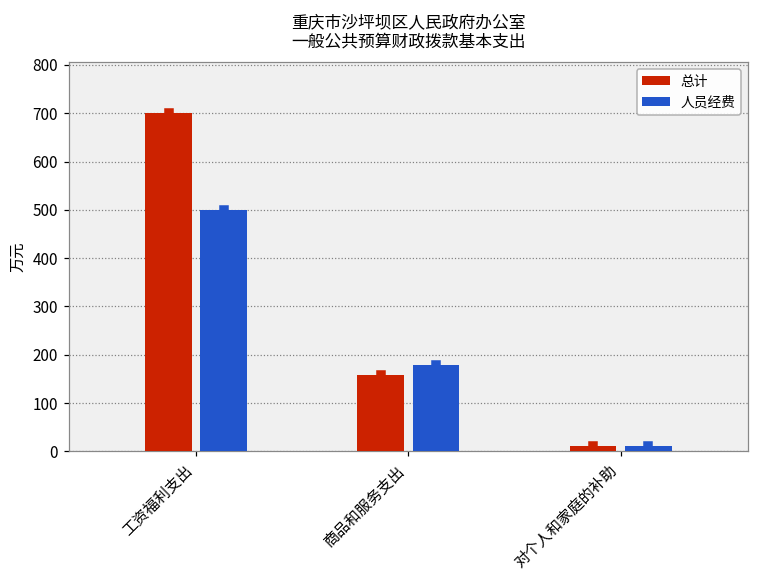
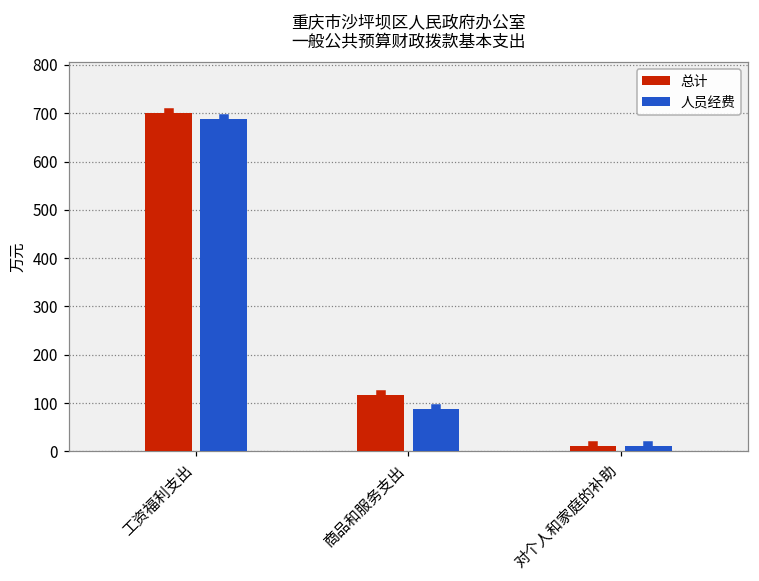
人员经费, 工资福利支出: 500 -> 690
总计, 商品和服务支出: 160 -> 120
人员经费, 商品和服务支出: 180 -> 90
